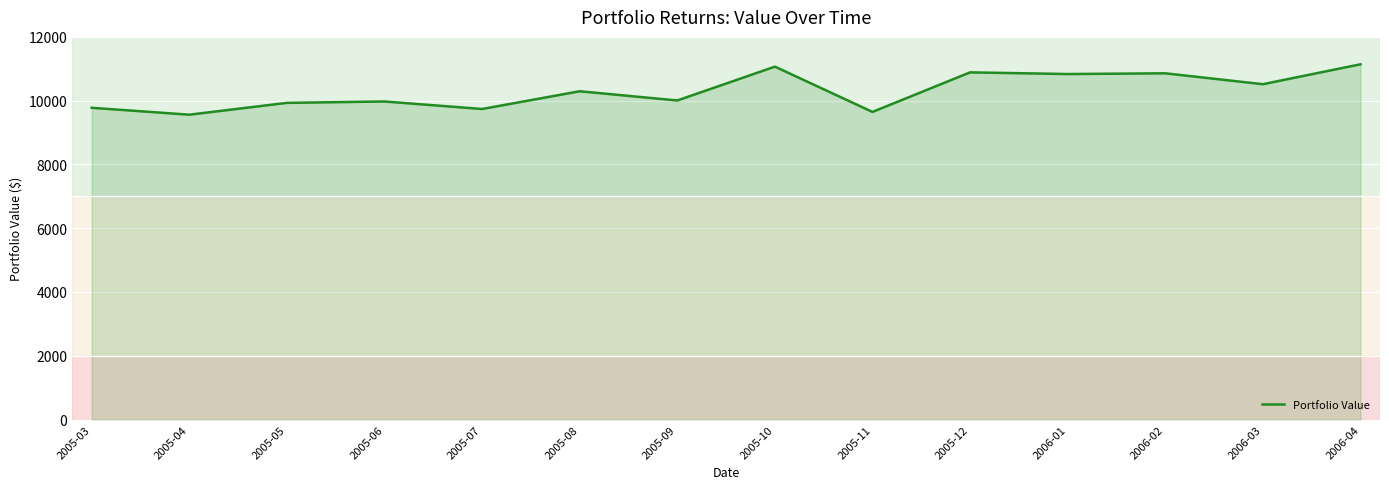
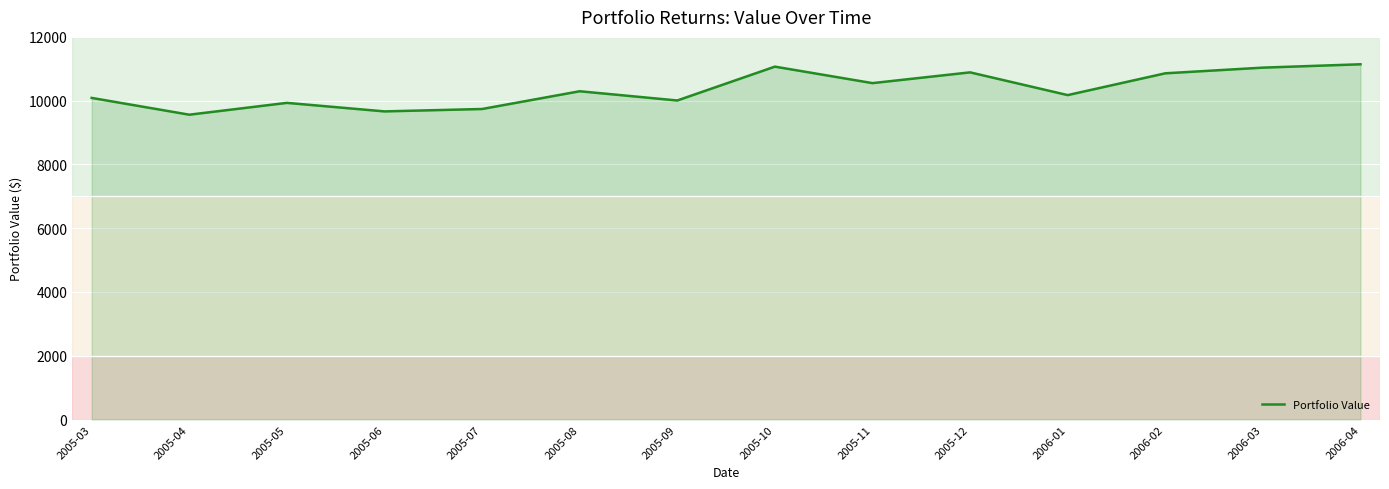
2005-03: 9800 -> 10100
2005-06: 10000 -> 9700
2005-11: 9600 -> 10600
2006-01: 10800 -> 10200
2006-03: 10500 -> 11000
